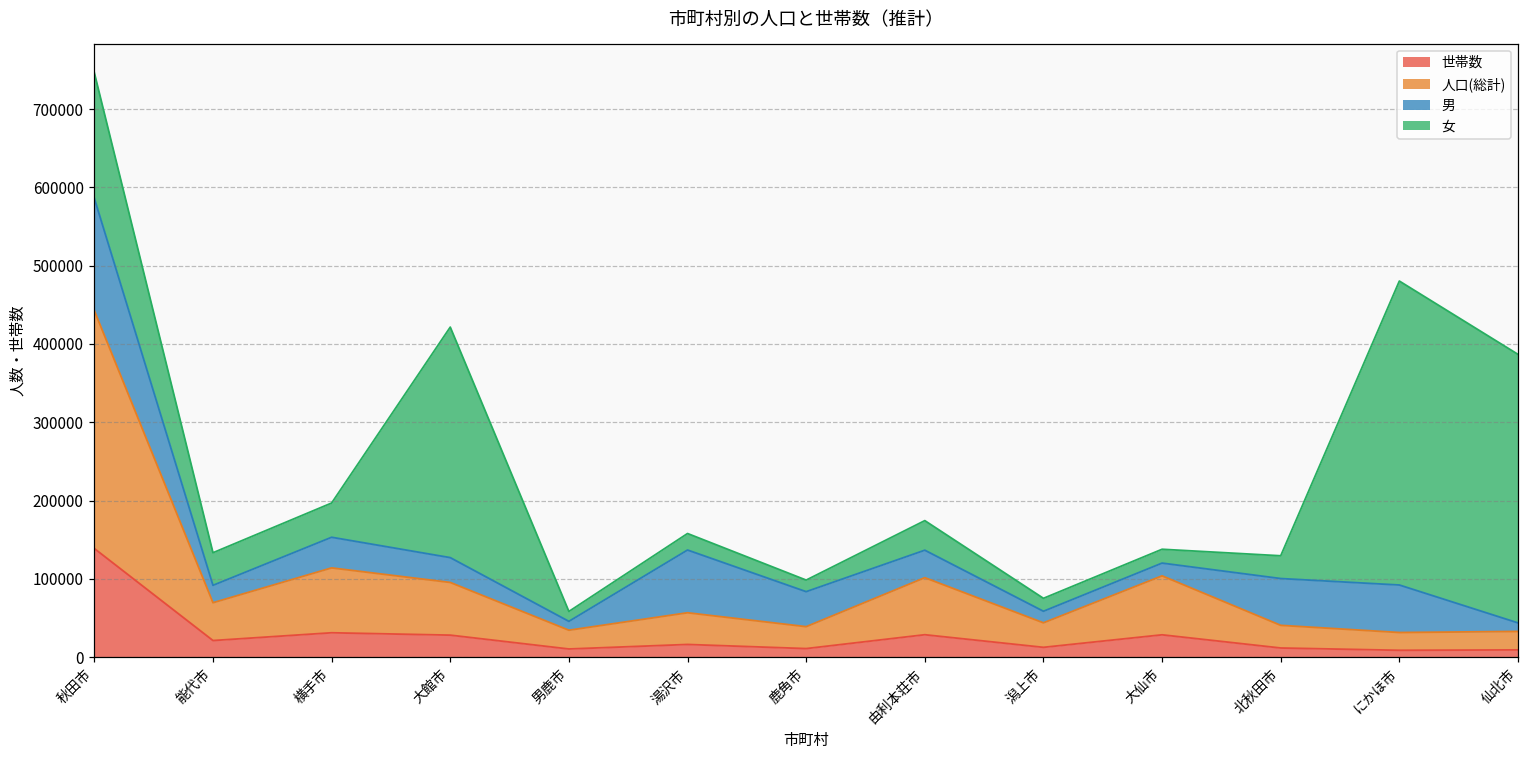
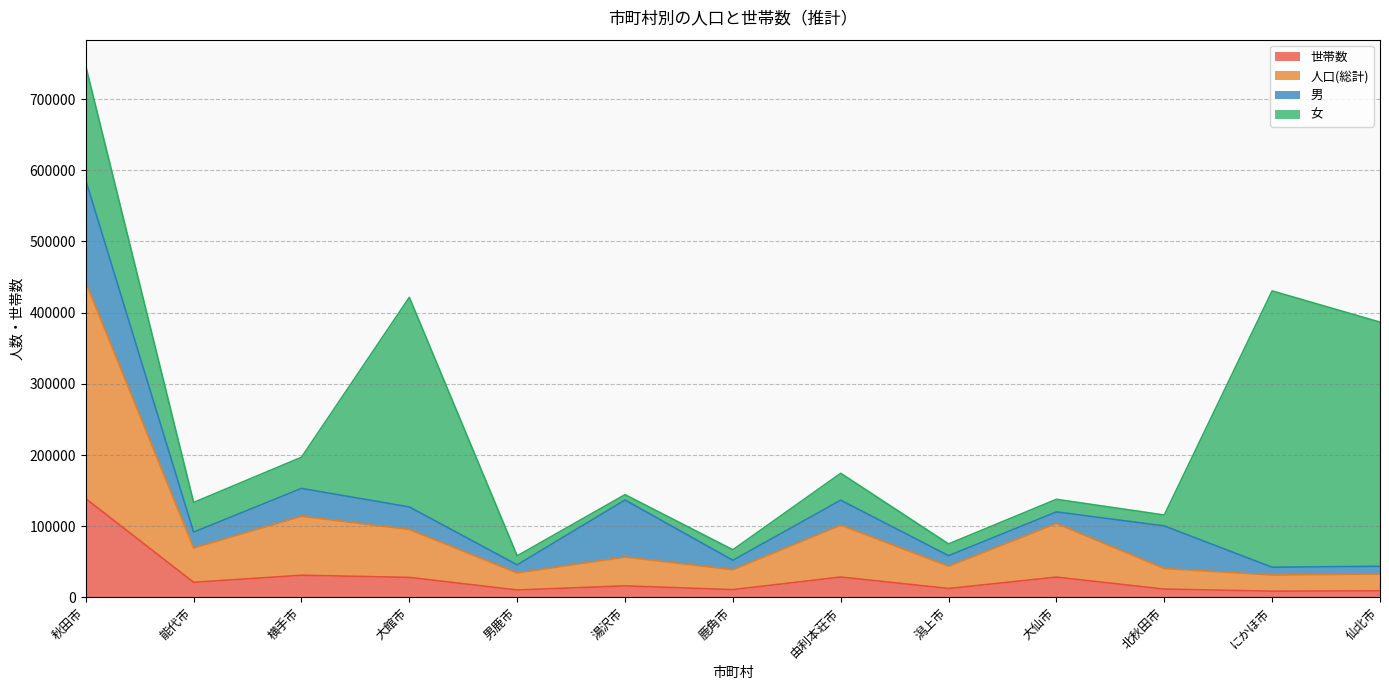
女, 湯沢市: 20000 -> 10000
男, 鹿角市: 40000 -> 10000
女, 北秋田市: 30000 -> 20000
男, にかほ市: 60000 -> 10000
